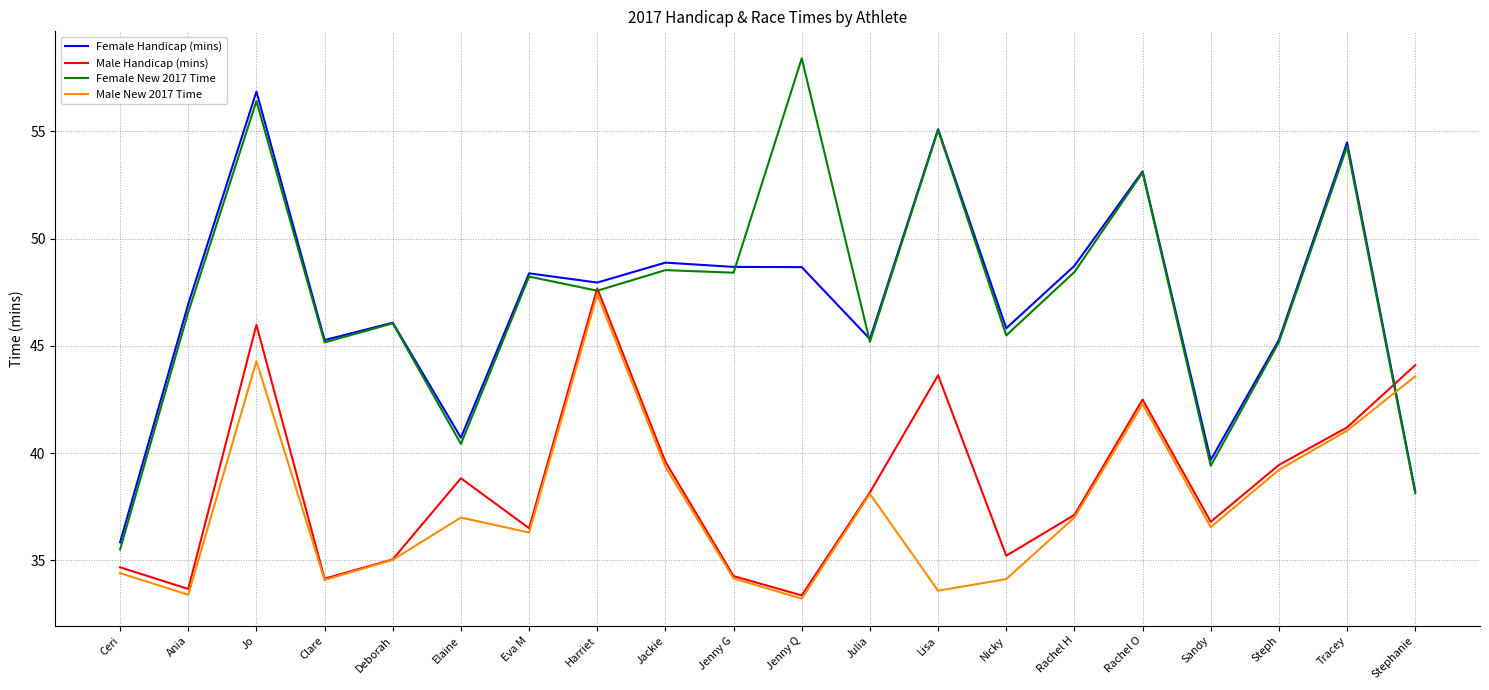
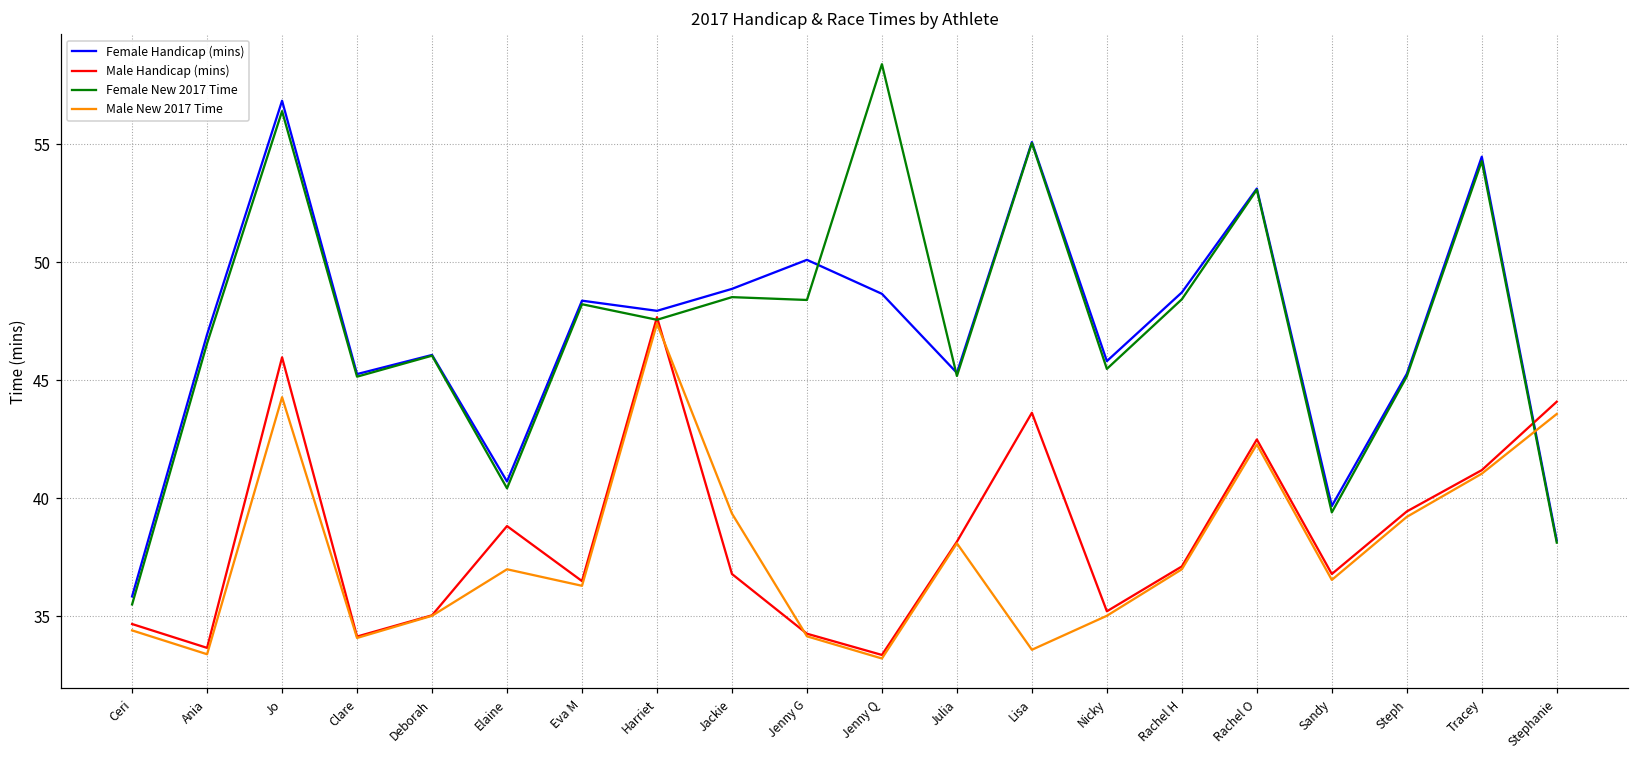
Male Handicap (mins), Jackie: 39.6 -> 36.8
Female Handicap (mins), Jenny G: 48.7 -> 50.1
Male New 2017 Time, Nicky: 34.1 -> 35.0
